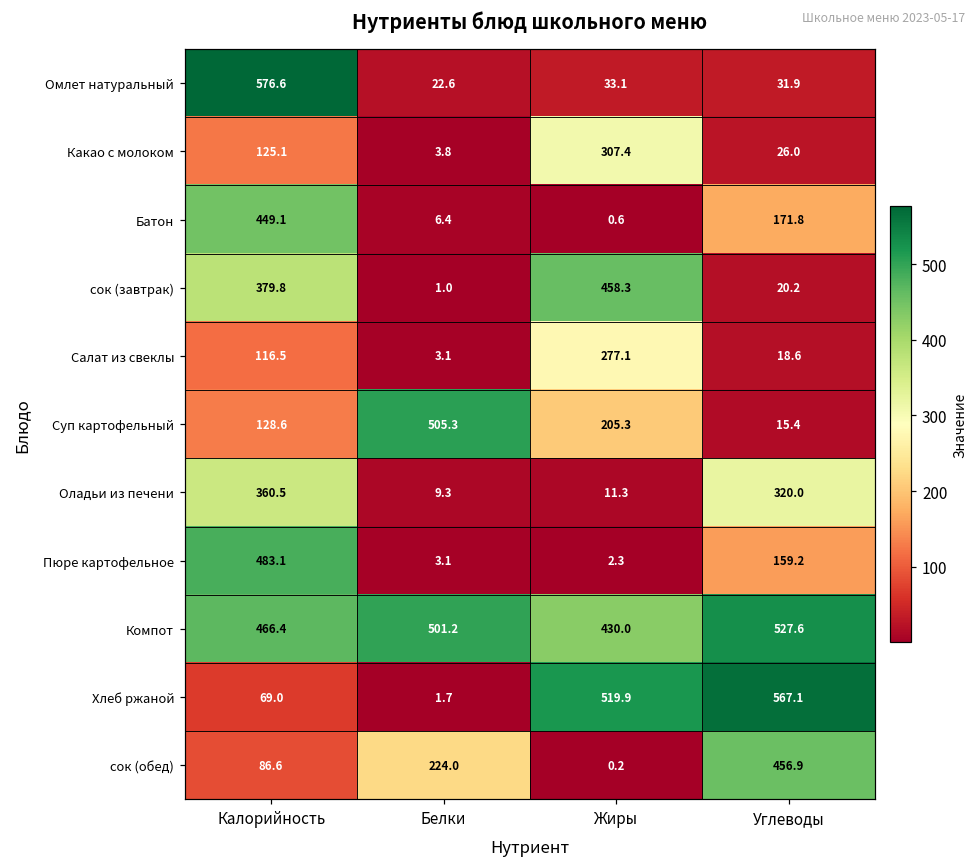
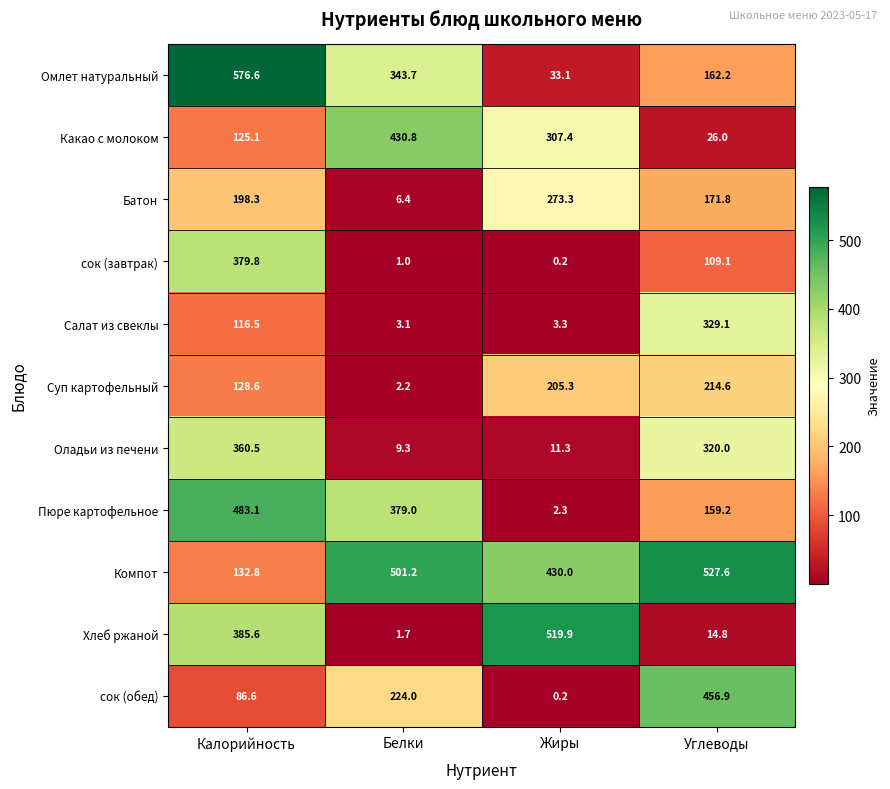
Омлет натуральный, Белки: 22.6 -> 343.7
Омлет натуральный, Углеводы: 31.9 -> 162.2
Какао с молоком, Белки: 3.8 -> 430.8
Батон, Калорийность: 449.1 -> 198.3
Батон, Жиры: 0.6 -> 273.3
сок (завтрак), Жиры: 458.3 -> 0.2
сок (завтрак), Углеводы: 20.2 -> 109.1
Салат из свеклы, Жиры: 277.1 -> 3.3
Салат из свеклы, Углеводы: 18.6 -> 329.1
Суп картофельный, Белки: 505.3 -> 2.2
Суп картофельный, Углеводы: 15.4 -> 214.6
Пюре картофельное, Белки: 3.1 -> 379.0
Компот, Калорийность: 466.4 -> 132.8
Хлеб ржаной, Калорийность: 69.0 -> 385.6
Хлеб ржаной, Углеводы: 567.1 -> 14.8
